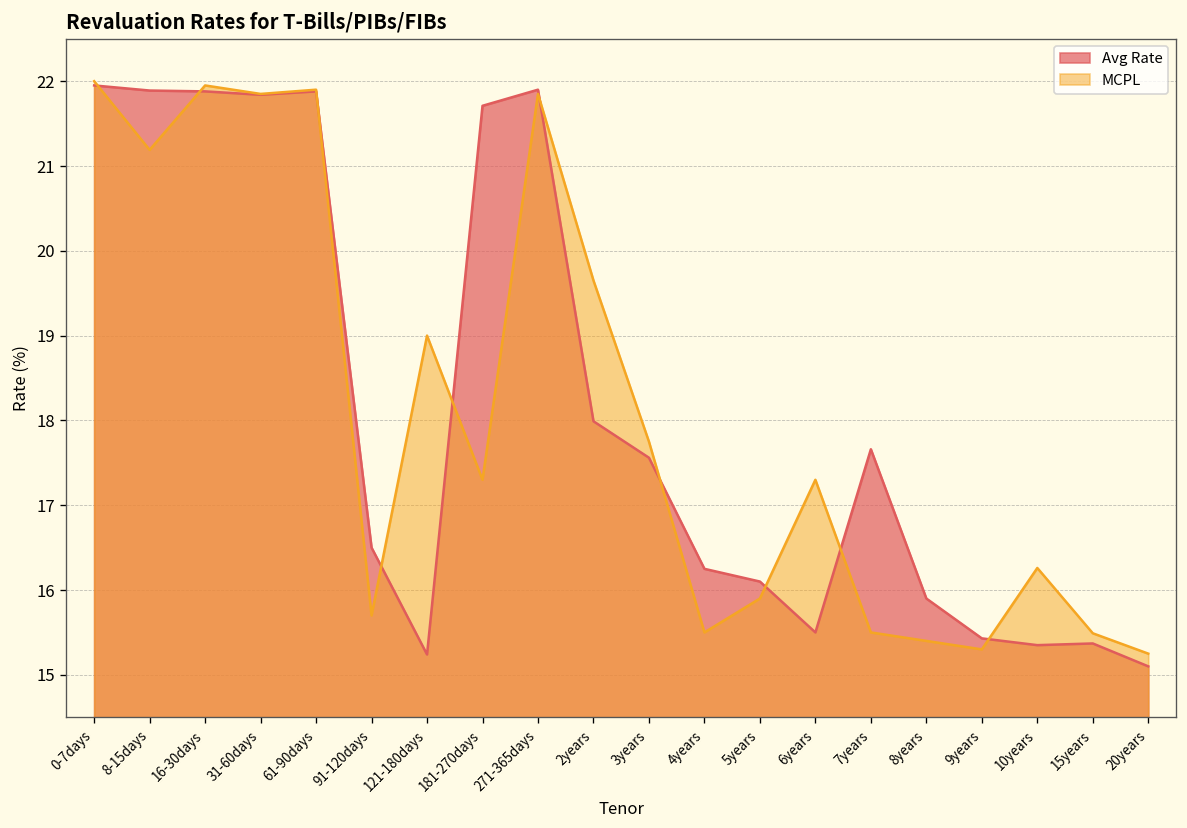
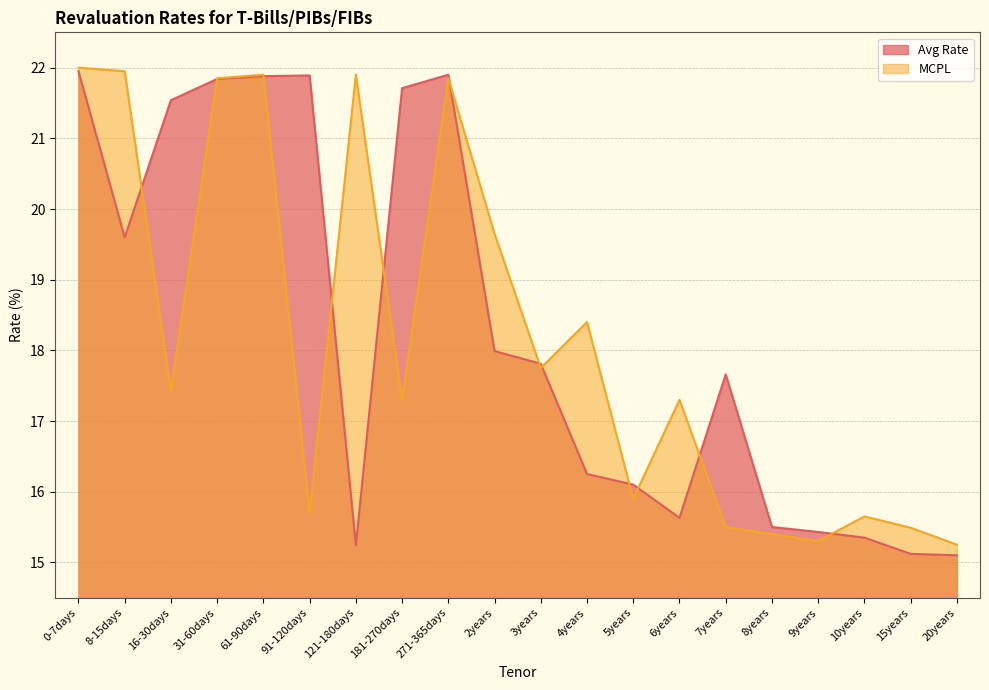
Avg Rate, 8-15days: 21.9 -> 19.6
MCPL, 8-15days: 21.2 -> 22.0
Avg Rate, 16-30days: 21.9 -> 21.5
MCPL, 16-30days: 22.0 -> 17.4
Avg Rate, 91-120days: 16.5 -> 21.9
MCPL, 121-180days: 19.0 -> 21.9
Avg Rate, 3years: 17.6 -> 17.8
MCPL, 4years: 15.5 -> 18.4
Avg Rate, 6years: 15.5 -> 15.6
Avg Rate, 8years: 15.9 -> 15.5
MCPL, 10years: 16.3 -> 15.7
Avg Rate, 15years: 15.4 -> 15.1
